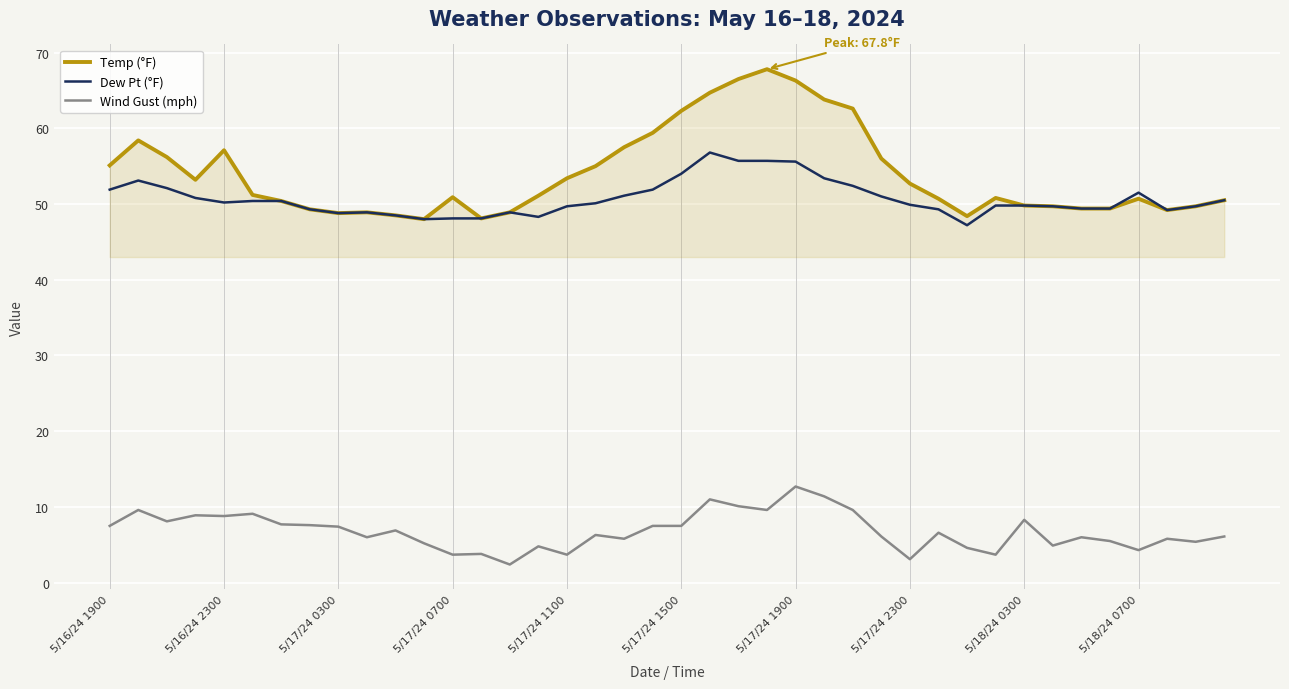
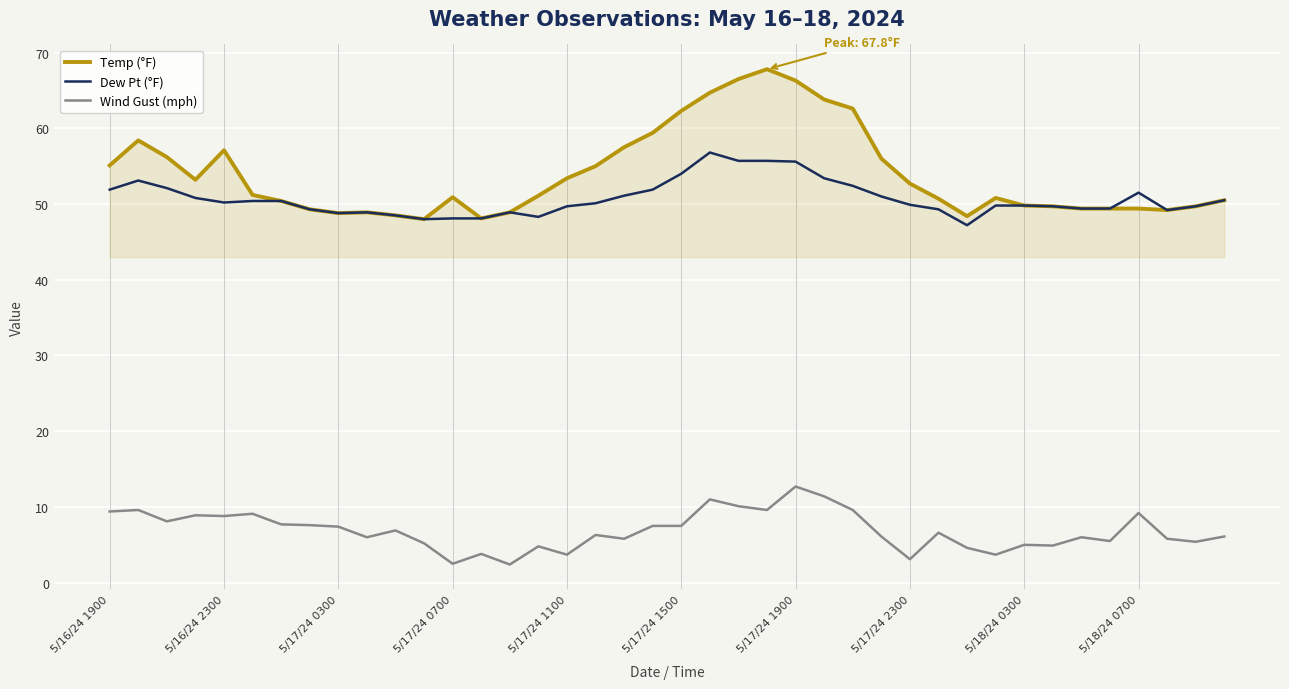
Wind Gust (mph), 5/16/24 1900: 8 -> 9
Wind Gust (mph), 5/17/24 0700: 4 -> 3
Wind Gust (mph), 5/18/24 0300: 8 -> 5
Temp (°F), 5/18/24 0700: 51 -> 49
Wind Gust (mph), 5/18/24 0700: 4 -> 9
